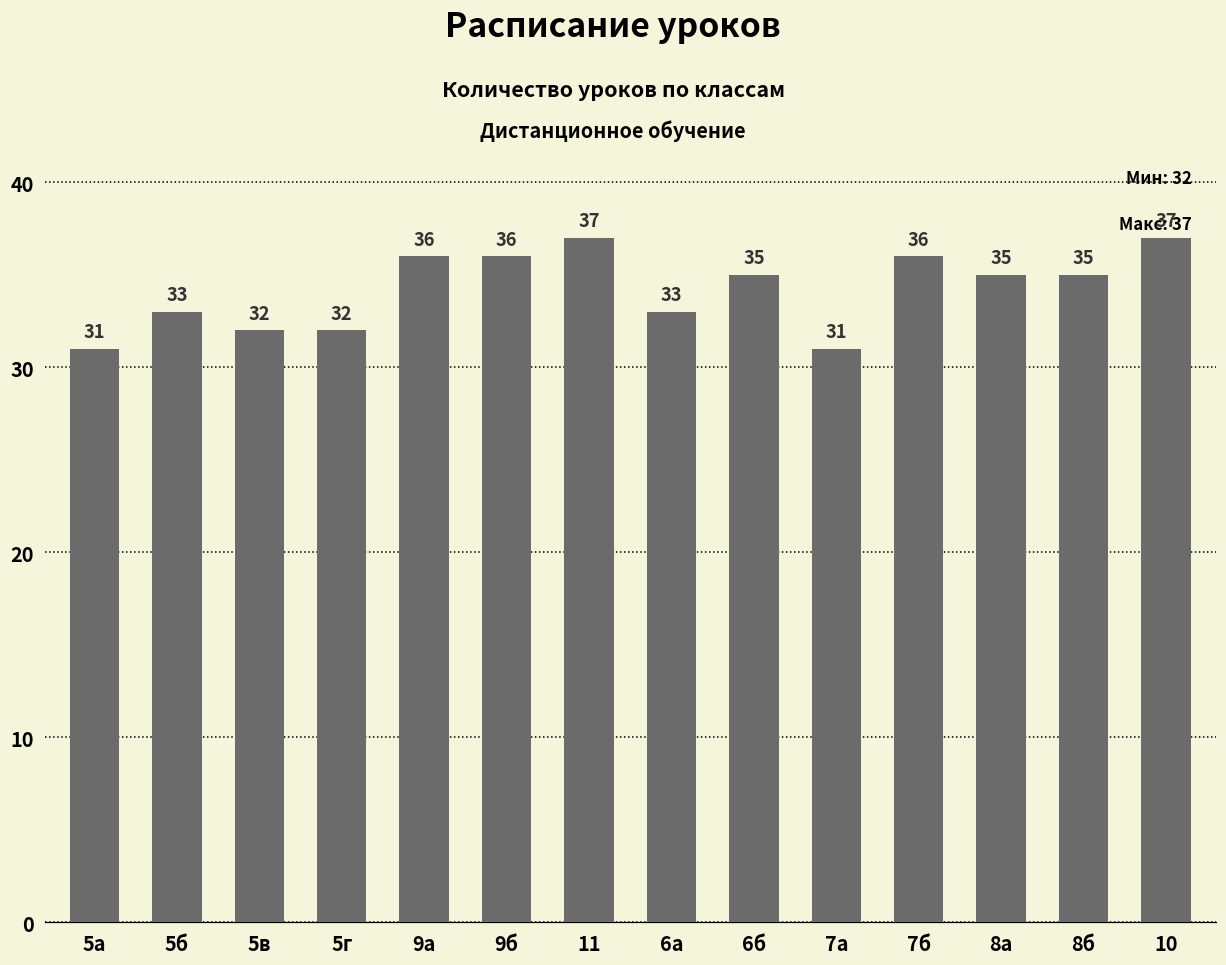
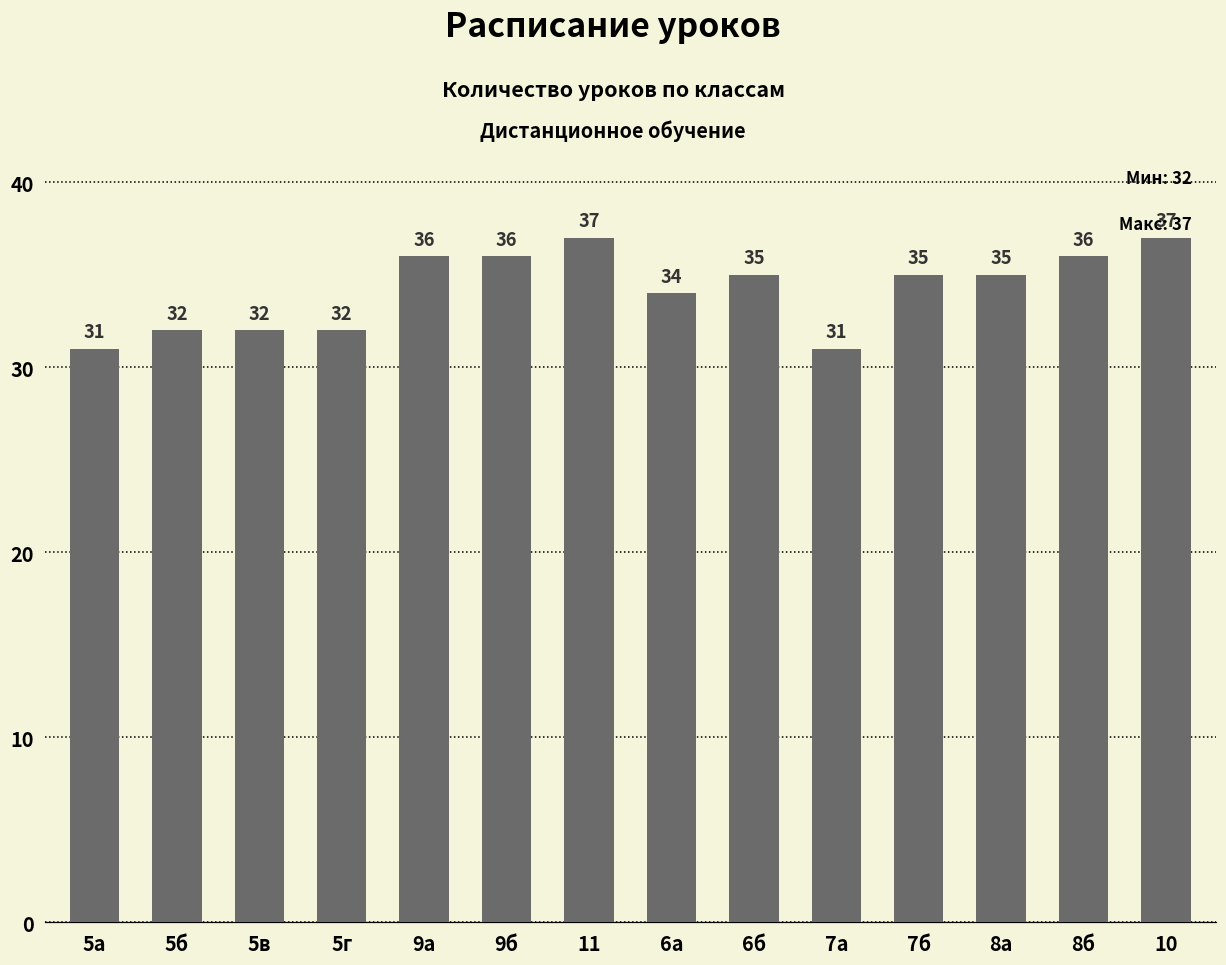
5б: 33 -> 32
6а: 33 -> 34
7б: 36 -> 35
8б: 35 -> 36
